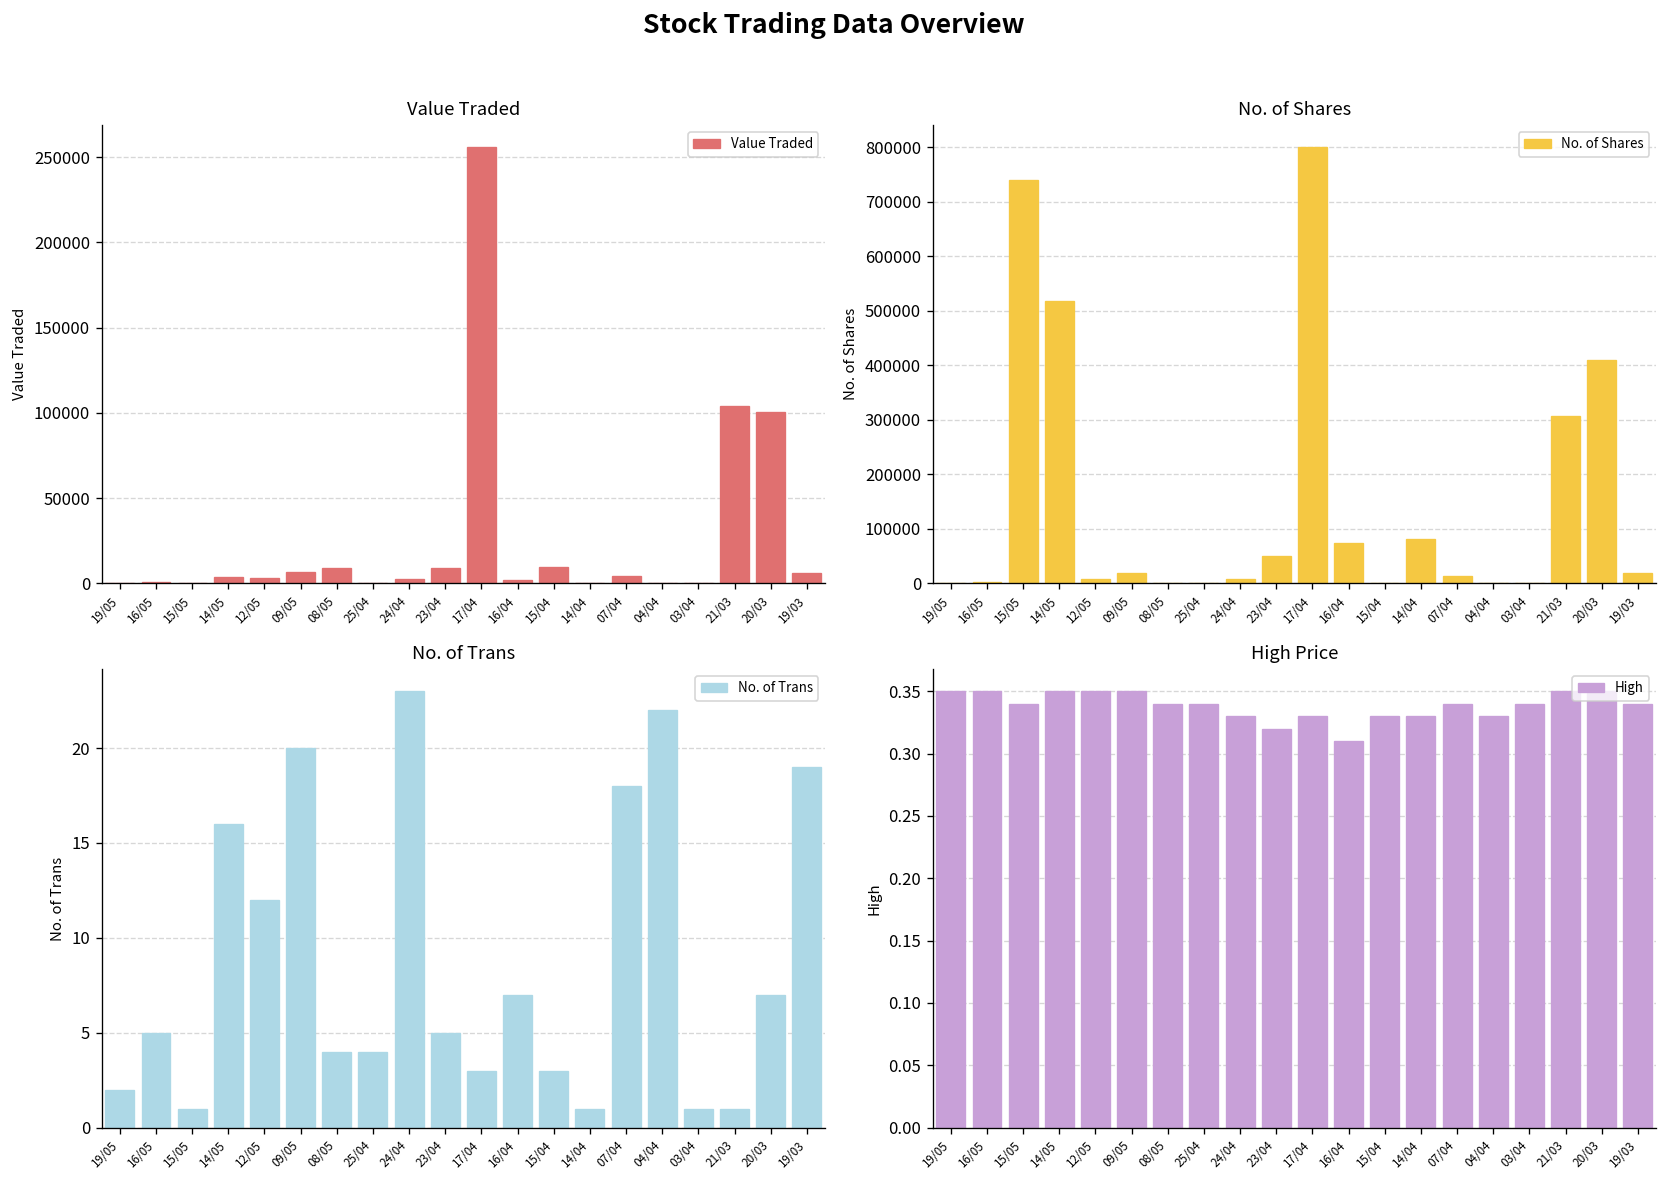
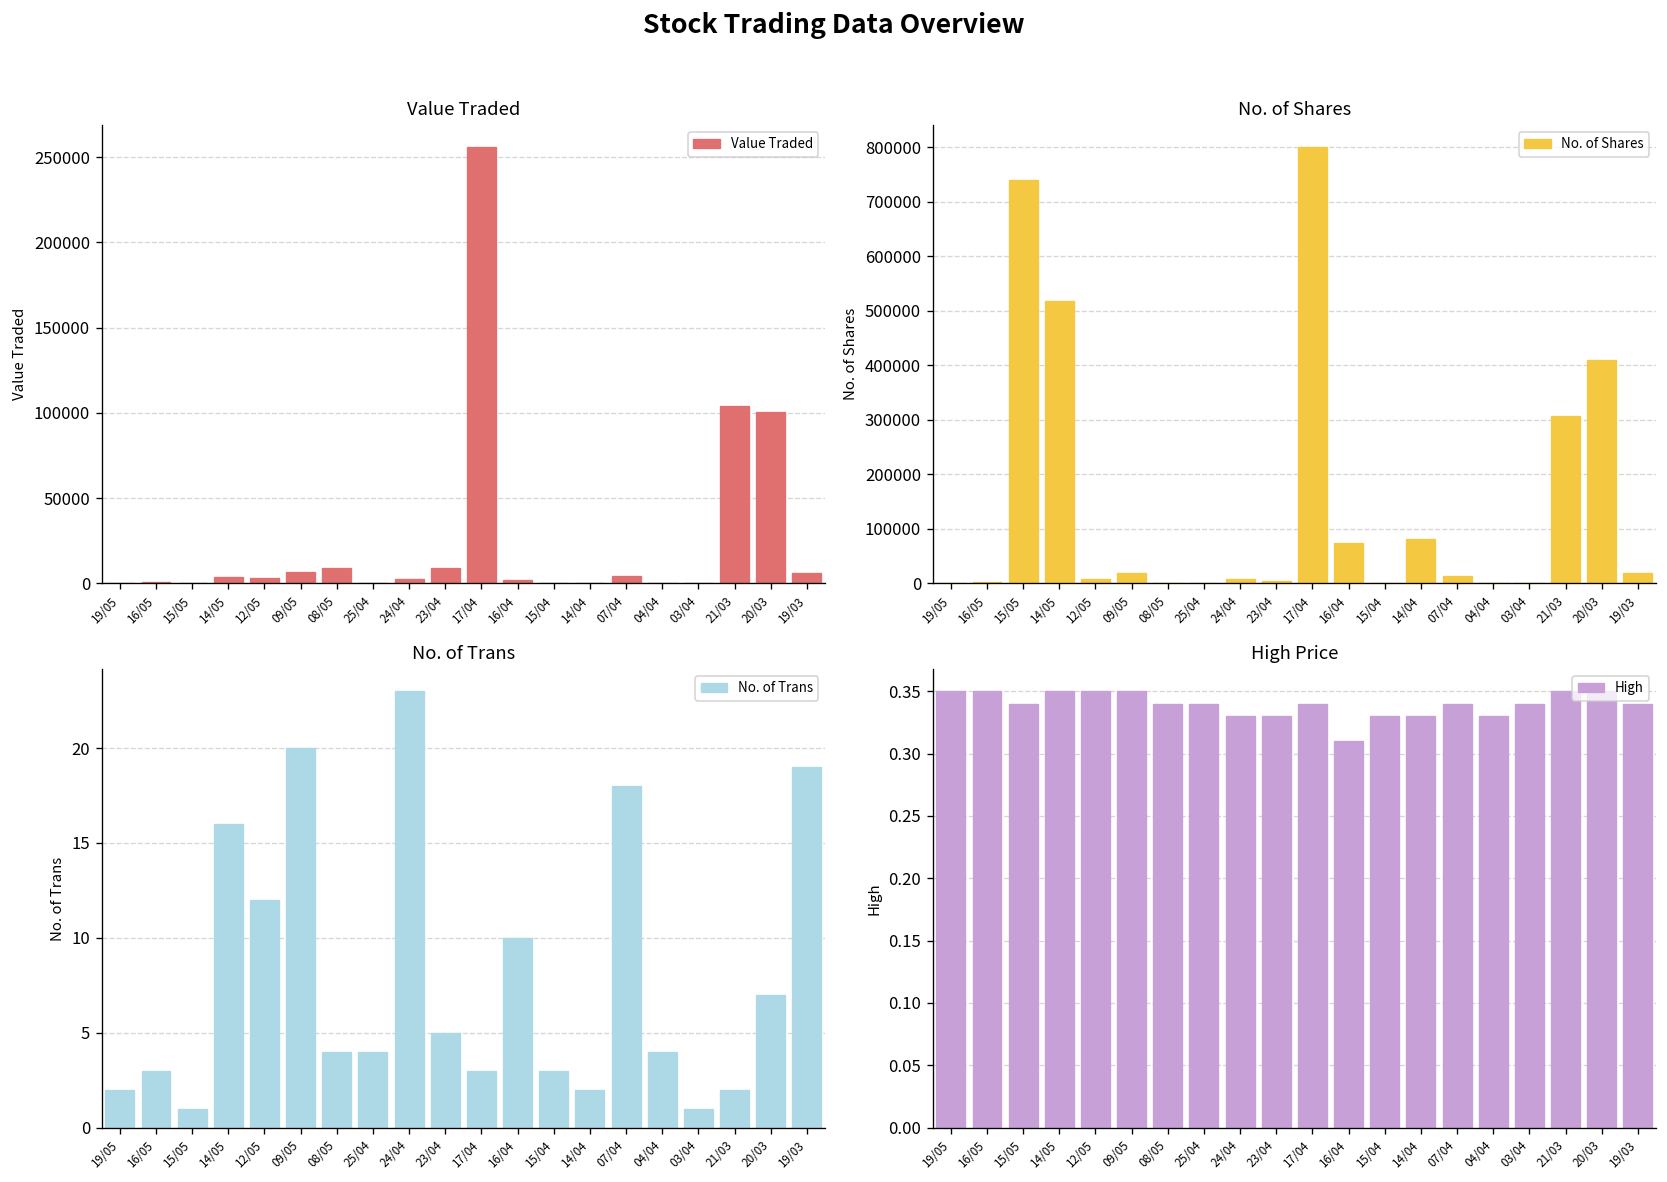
Value Traded, 15/04: 10000 -> 0
No. of Shares, 23/04: 50000 -> 10000
No. of Trans, 16/05: 5 -> 3
No. of Trans, 16/04: 7 -> 10
No. of Trans, 14/04: 1 -> 2
No. of Trans, 04/04: 22 -> 4
No. of Trans, 21/03: 1 -> 2
High Price, 23/04: 0.32 -> 0.33
High Price, 17/04: 0.33 -> 0.34
